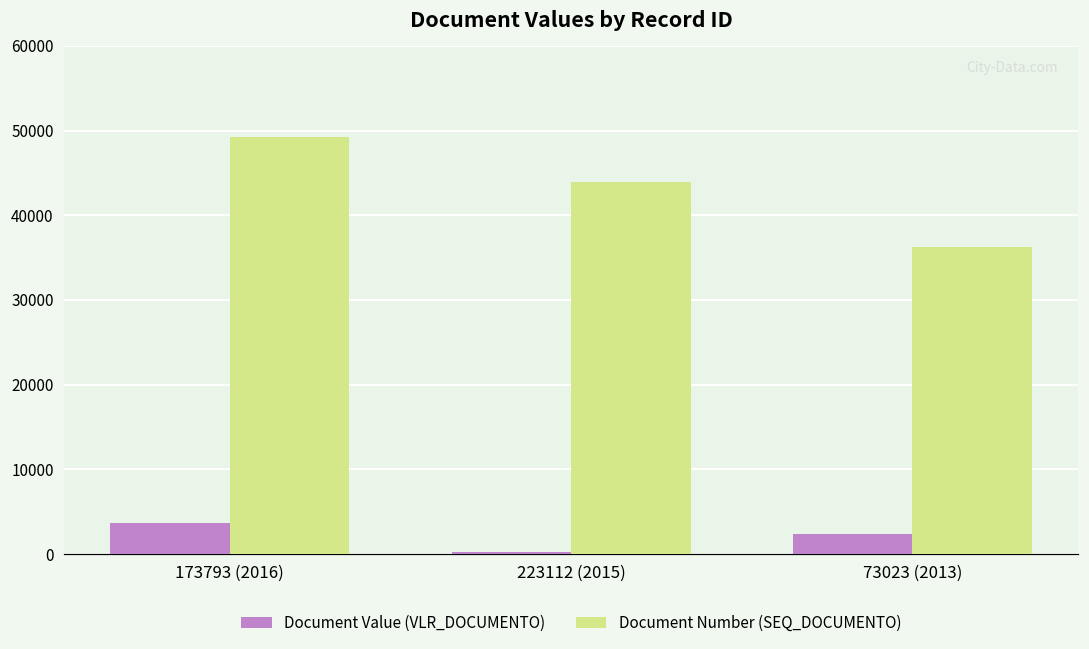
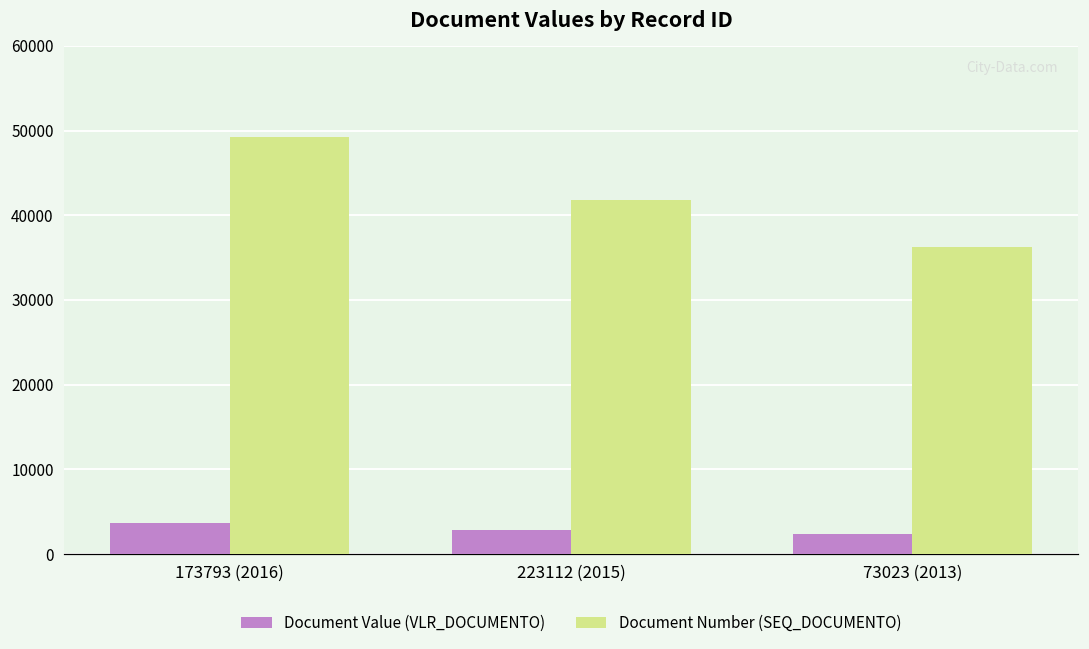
Document Value (VLR_DOCUMENTO), 223112 (2015): 0 -> 3000
Document Number (SEQ_DOCUMENTO), 223112 (2015): 44000 -> 42000
